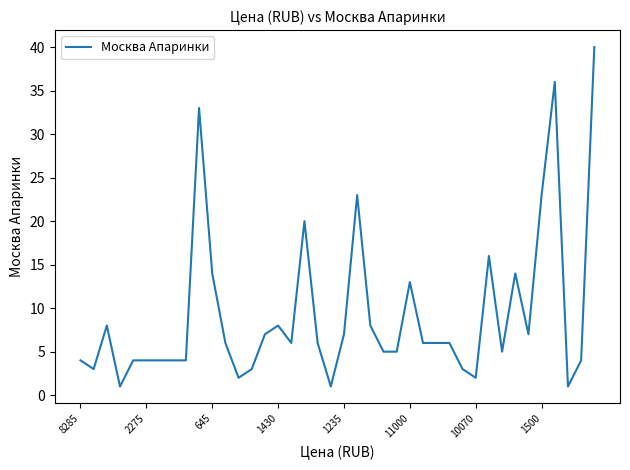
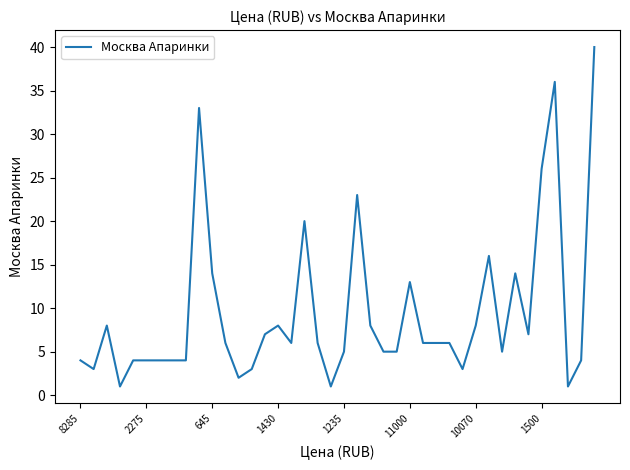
1235: 7 -> 5
10070: 2 -> 8
1500: 23 -> 26
